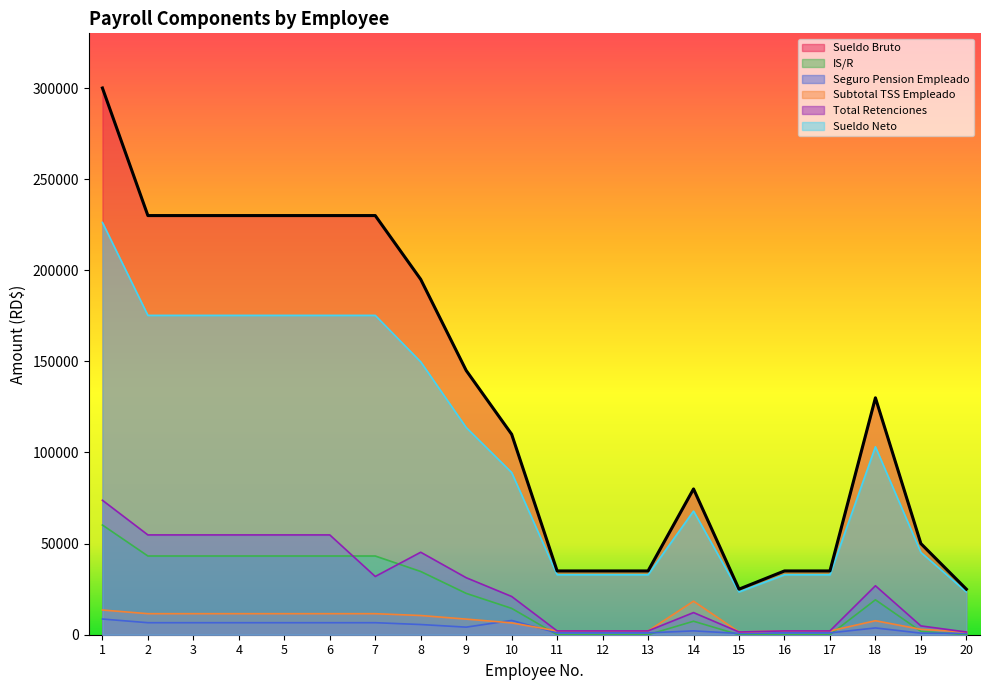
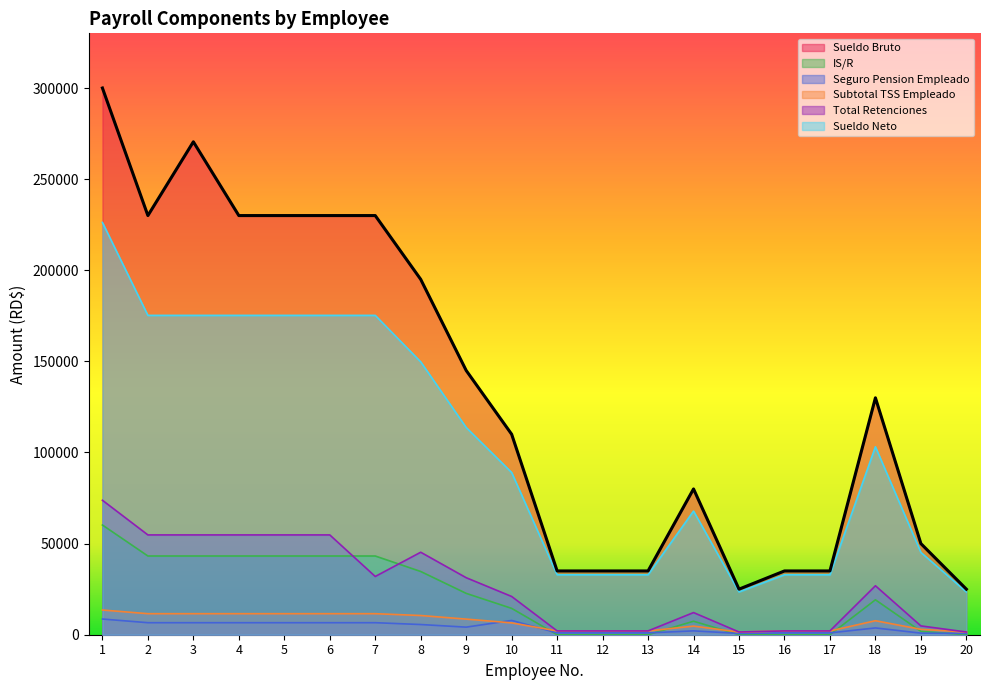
Sueldo Bruto, 3: 230000 -> 270000
Subtotal TSS Empleado, 14: 18000 -> 5000
